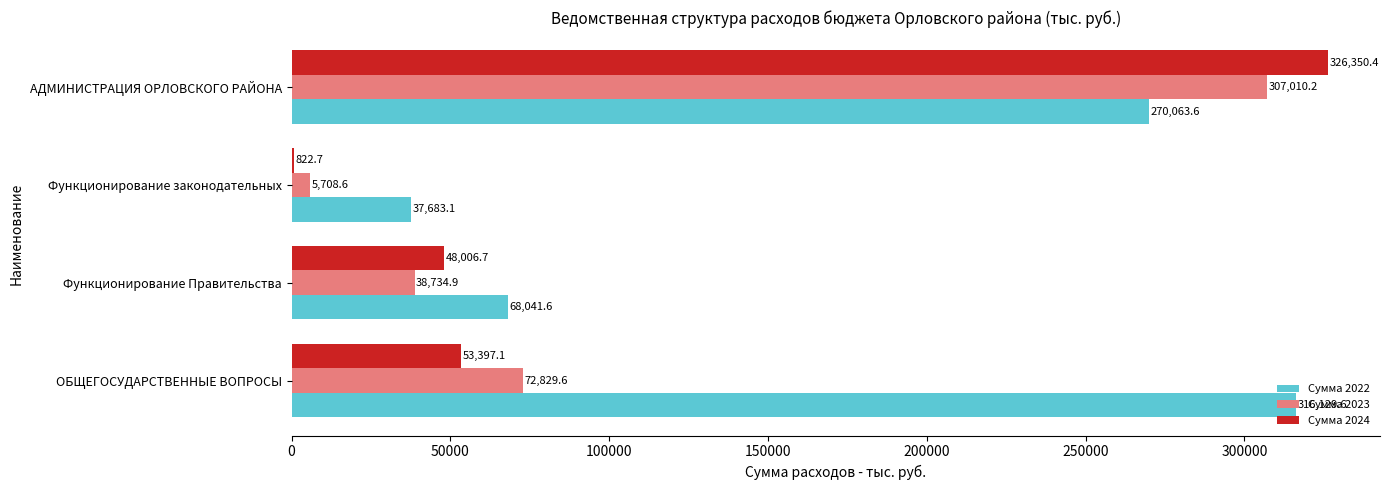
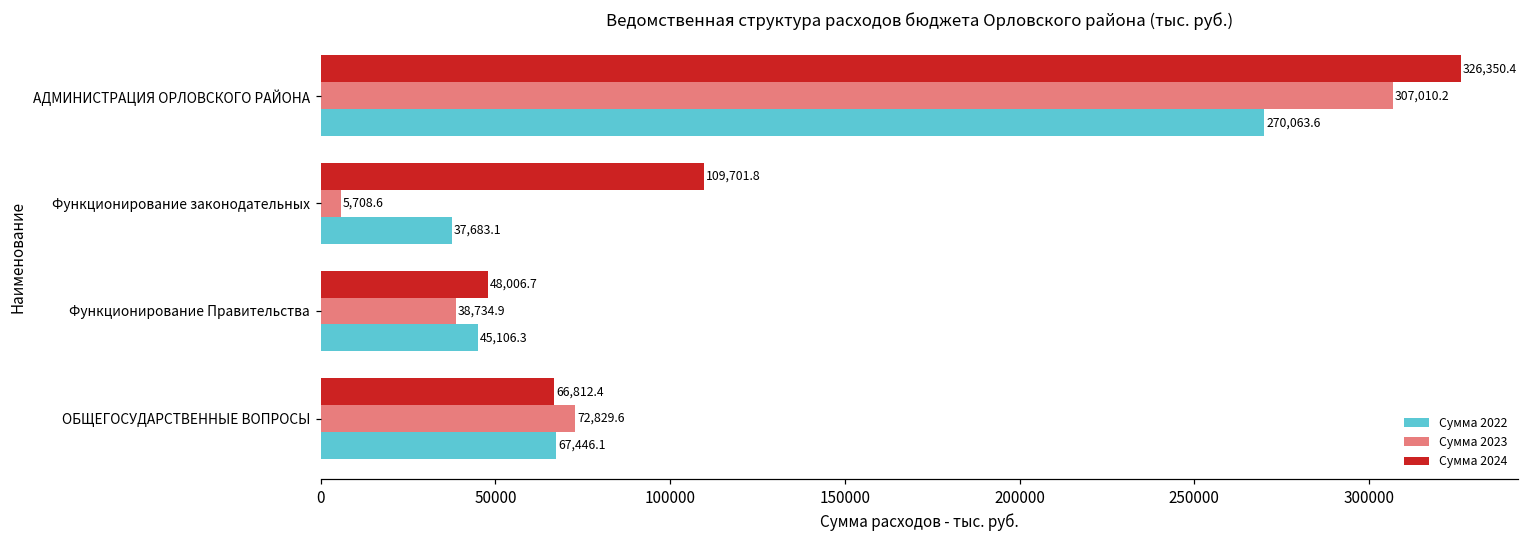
Сумма 2024, Функционирование законодательных: 822.7 -> 109,701.8
Сумма 2022, Функционирование Правительства: 68,041.6 -> 45,106.3
Сумма 2024, ОБЩЕГОСУДАРСТВЕННЫЕ ВОПРОСЫ: 53,397.1 -> 66,812.4
Сумма 2022, ОБЩЕГОСУДАРСТВЕННЫЕ ВОПРОСЫ: 316,129.6 -> 67,446.1
